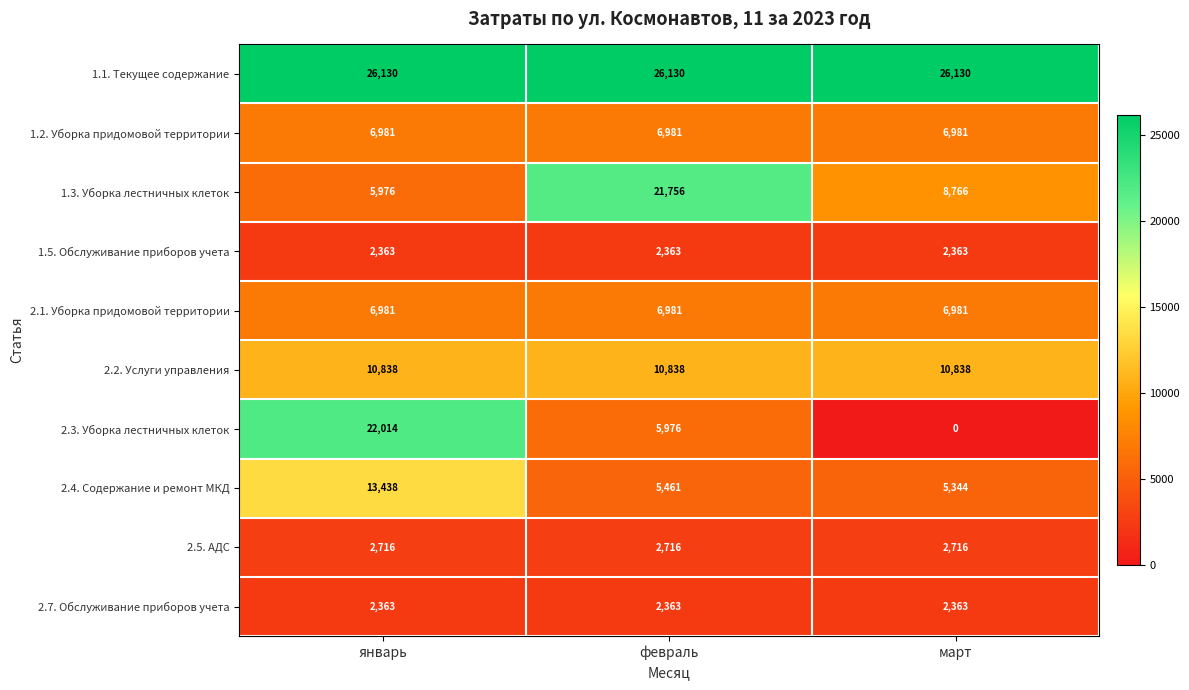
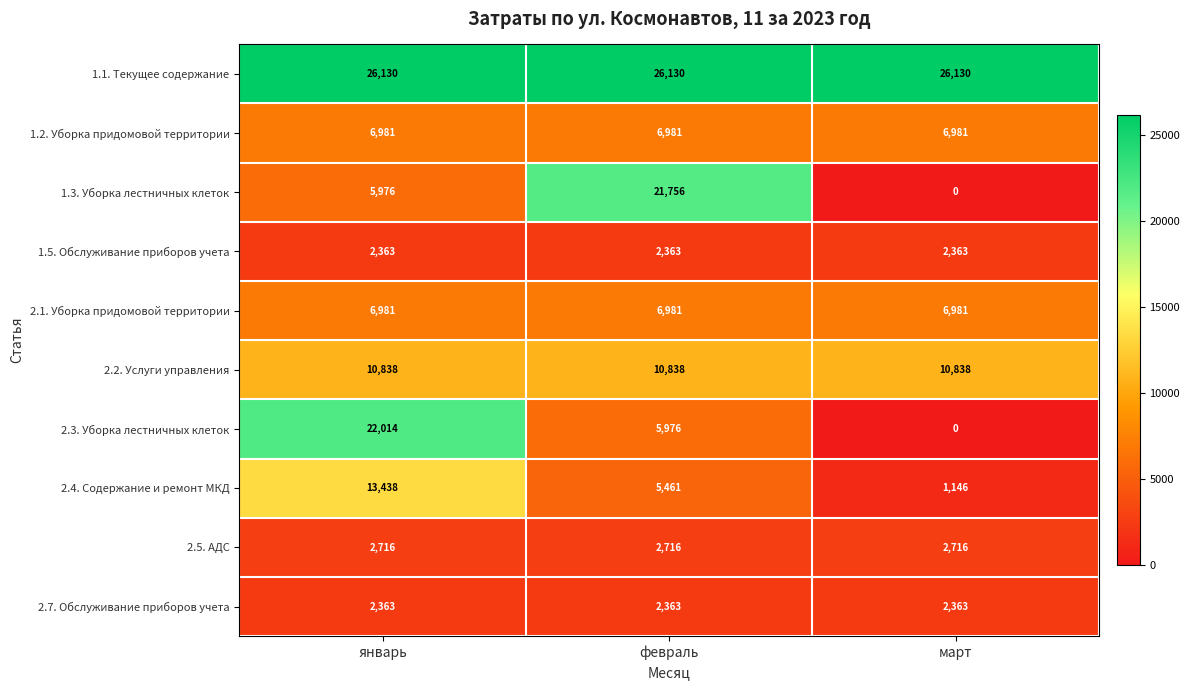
1.3. Уборка лестничных клеток, март: 8,766 -> 0
2.4. Содержание и ремонт МКД, март: 5,344 -> 1,146
